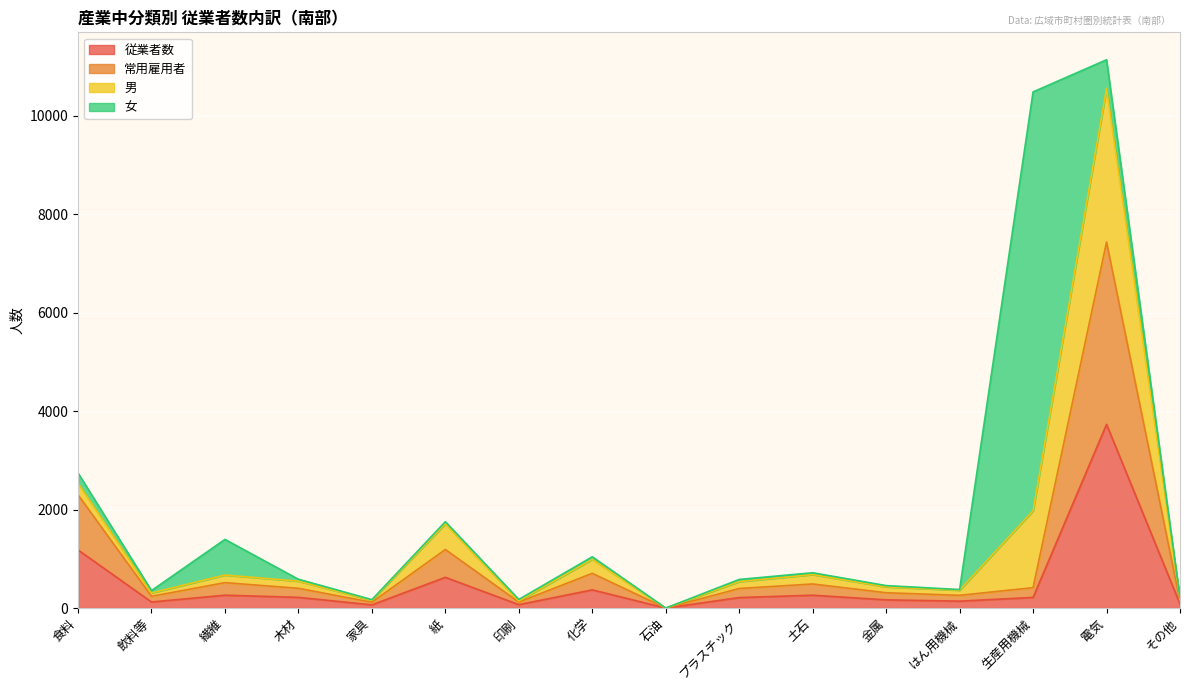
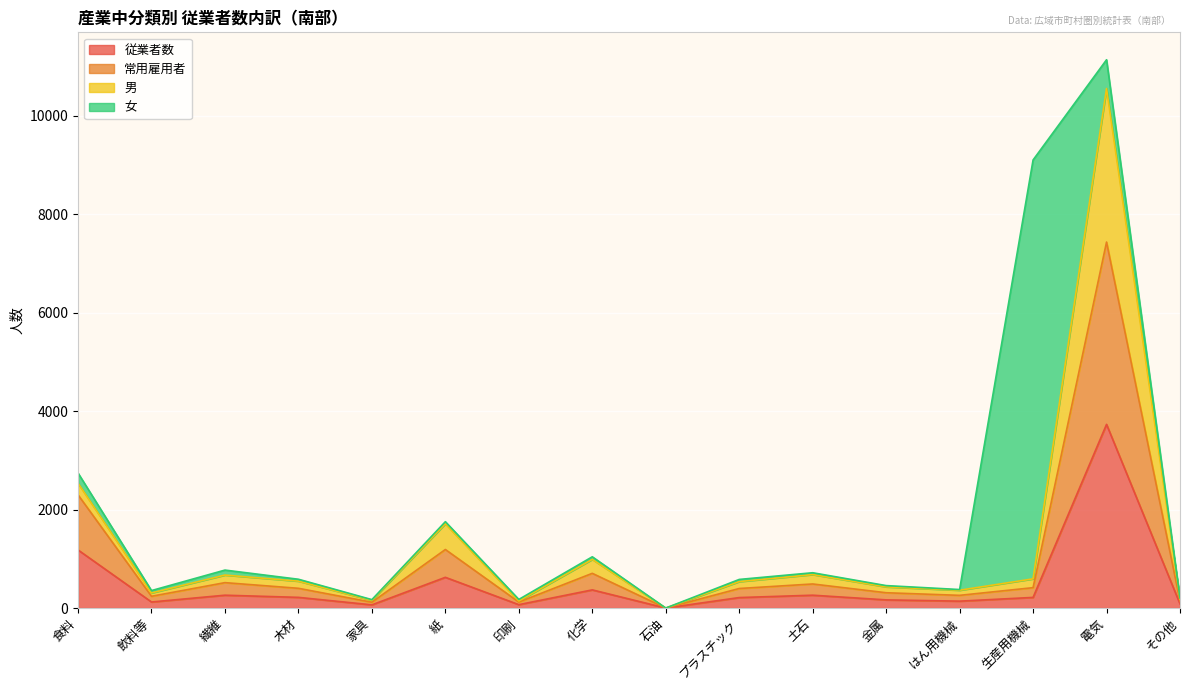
女, 繊維: 700 -> 100
男, 生産用機械: 1600 -> 200
